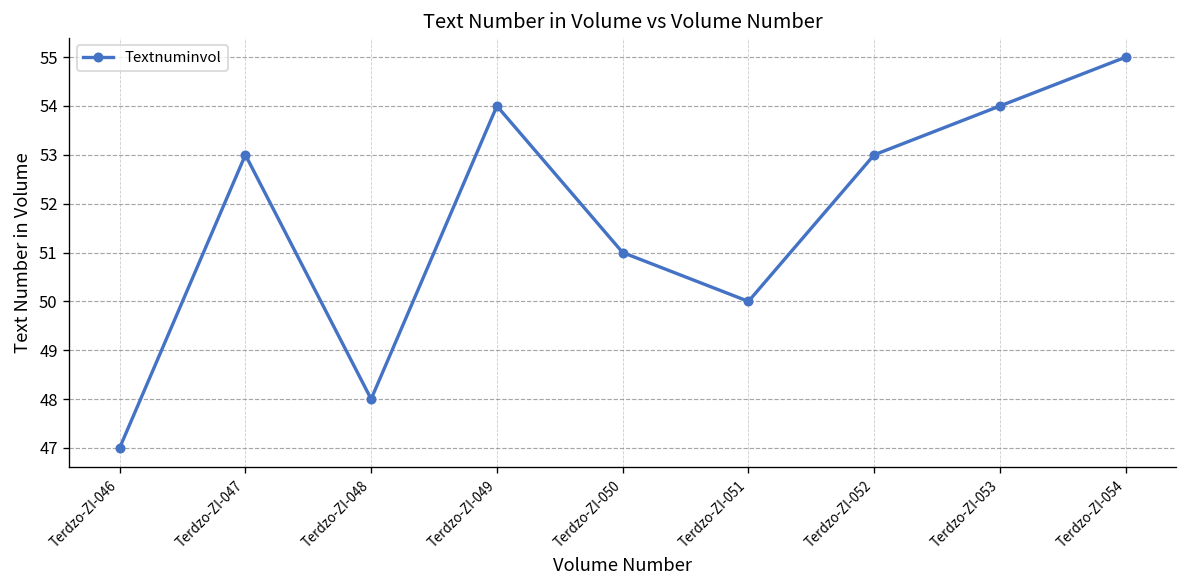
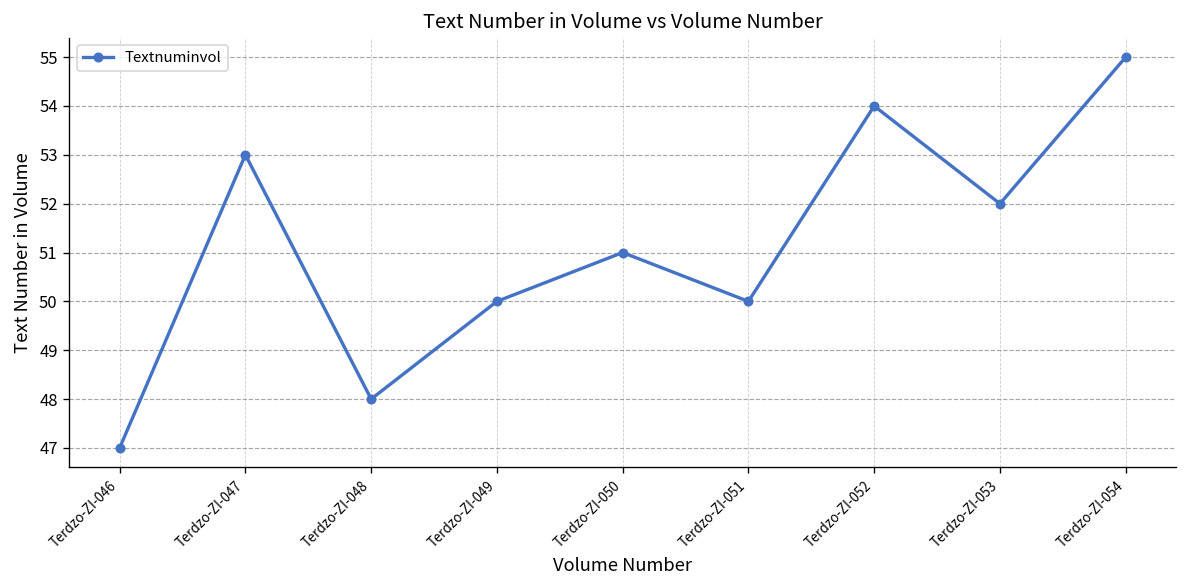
Terdzo-ZI-049: 54 -> 50
Terdzo-ZI-052: 53 -> 54
Terdzo-ZI-053: 54 -> 52
